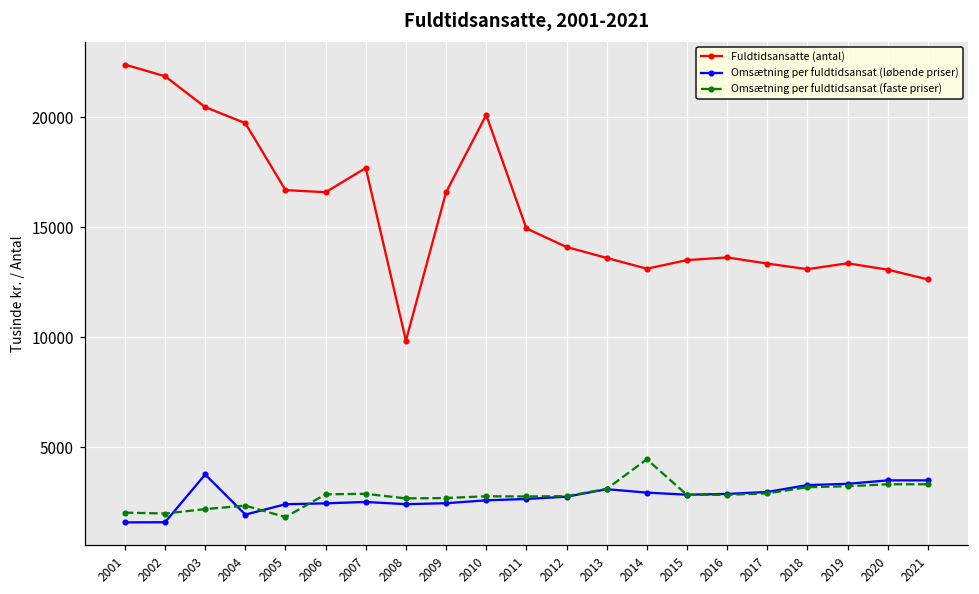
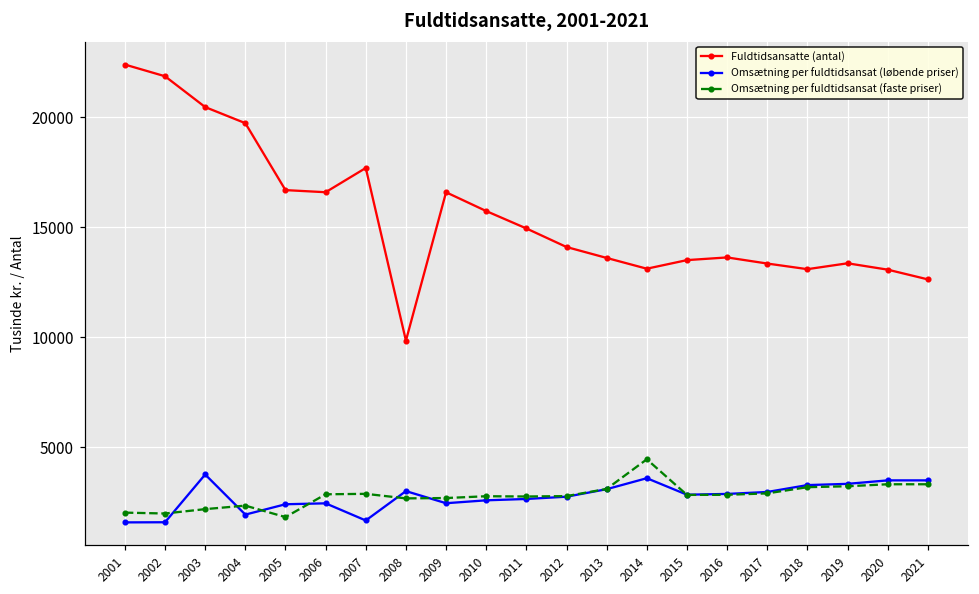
Omsætning per fuldtidsansat (løbende priser), 2007: 2500 -> 1700
Omsætning per fuldtidsansat (løbende priser), 2008: 2400 -> 3000
Fuldtidsansatte (antal), 2010: 20100 -> 15700
Omsætning per fuldtidsansat (løbende priser), 2014: 2900 -> 3600
